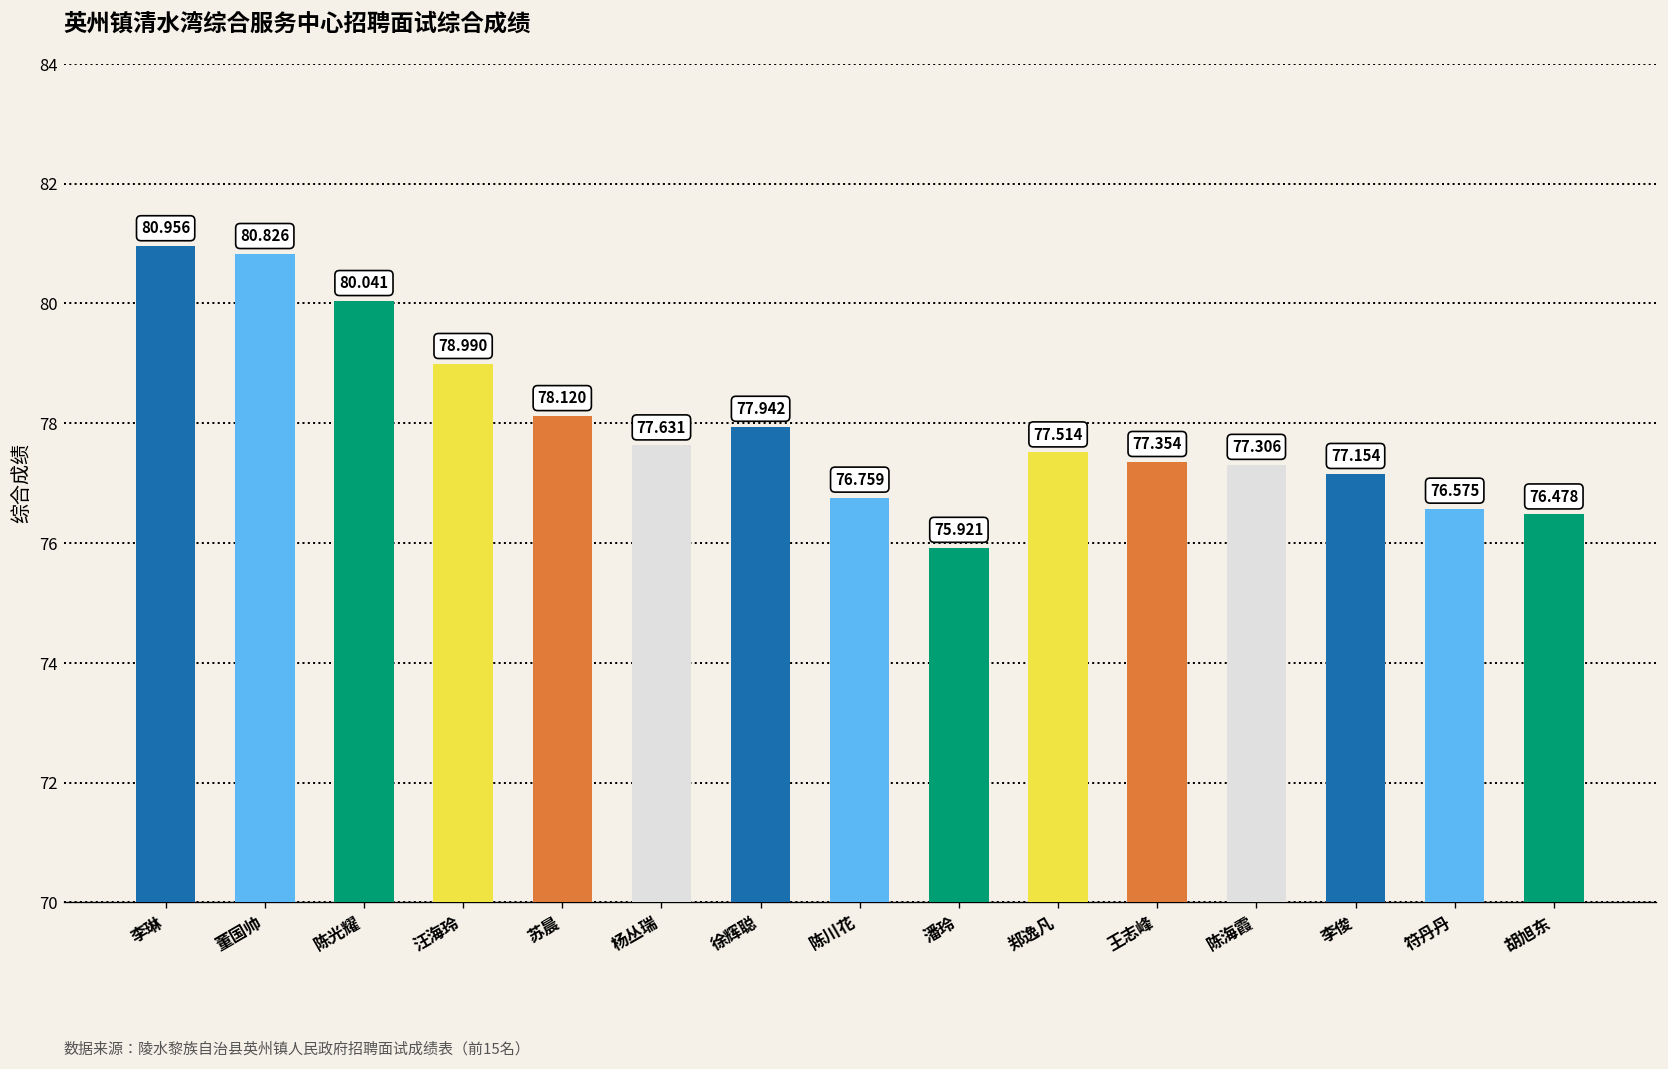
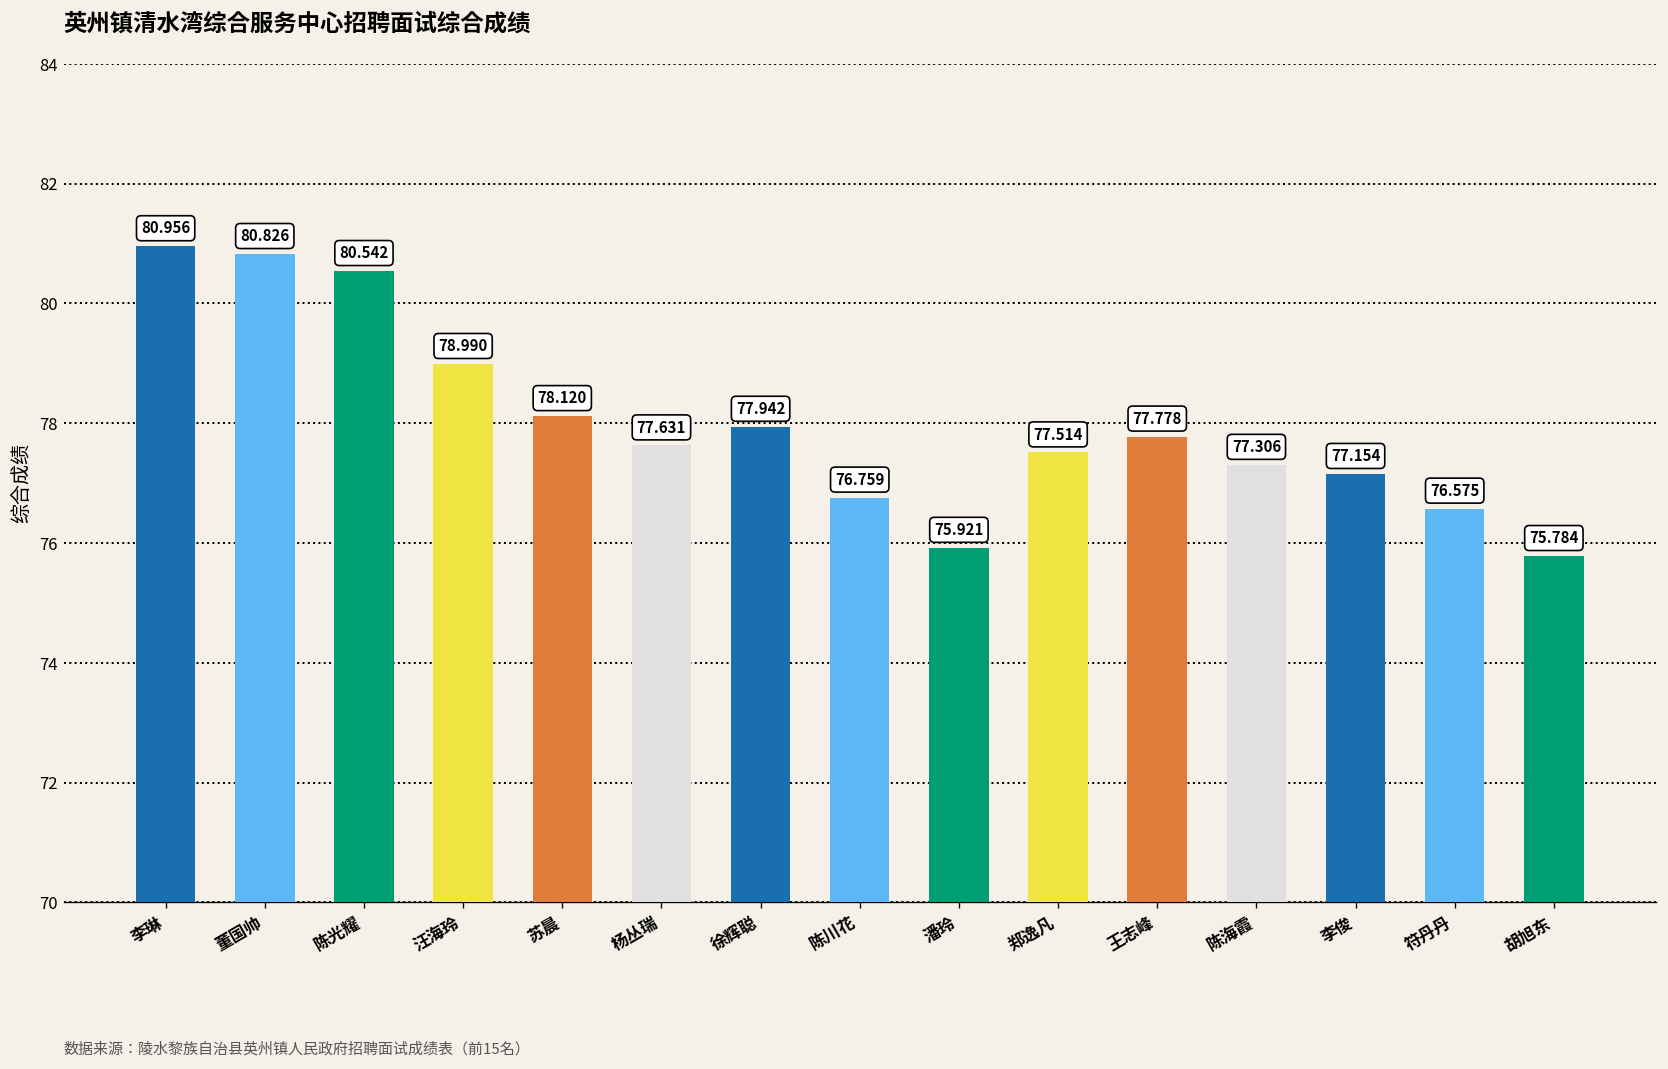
陈光耀: 80.041 -> 80.542
王志峰: 77.354 -> 77.778
胡旭东: 76.478 -> 75.784
